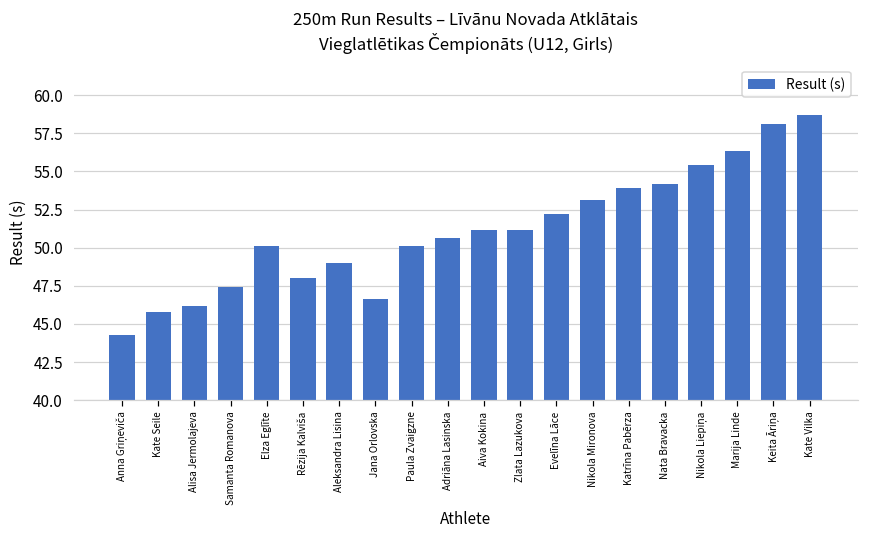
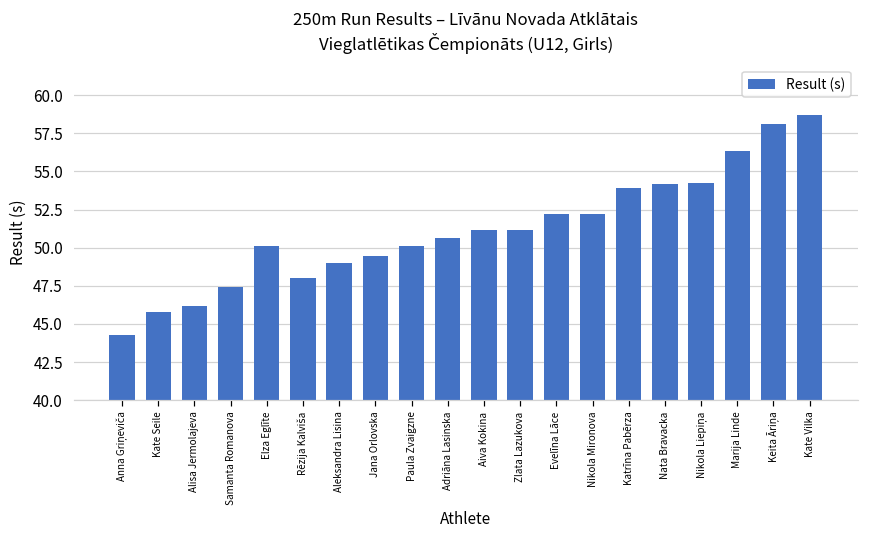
Jana Orlovska: 46.6 -> 49.4
Nikola Mironova: 53.2 -> 52.2
Nikola Liepiņa: 55.4 -> 54.3
